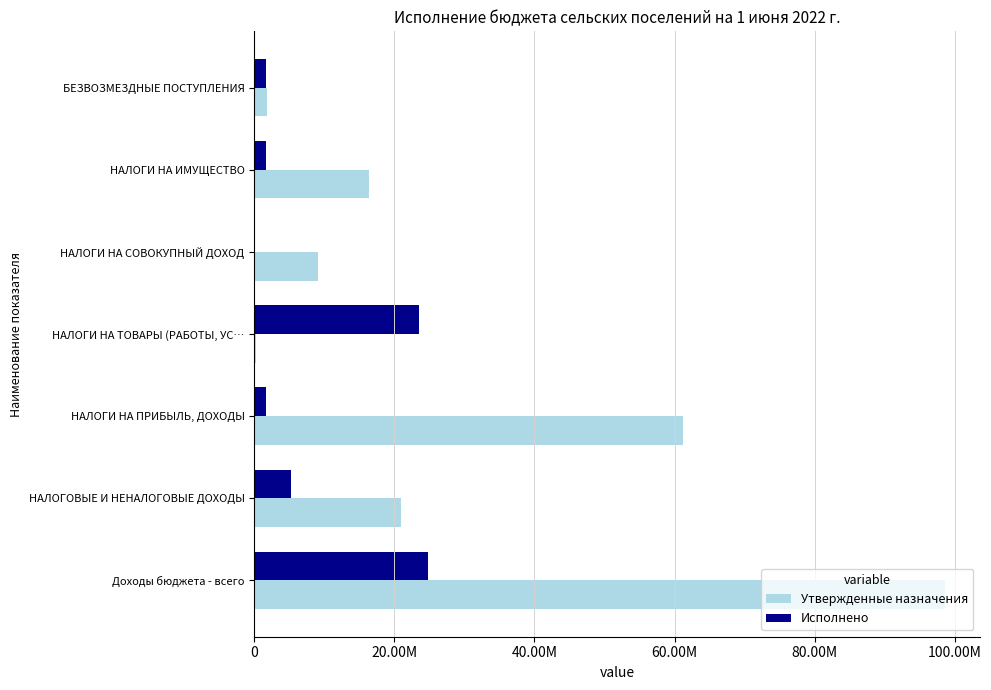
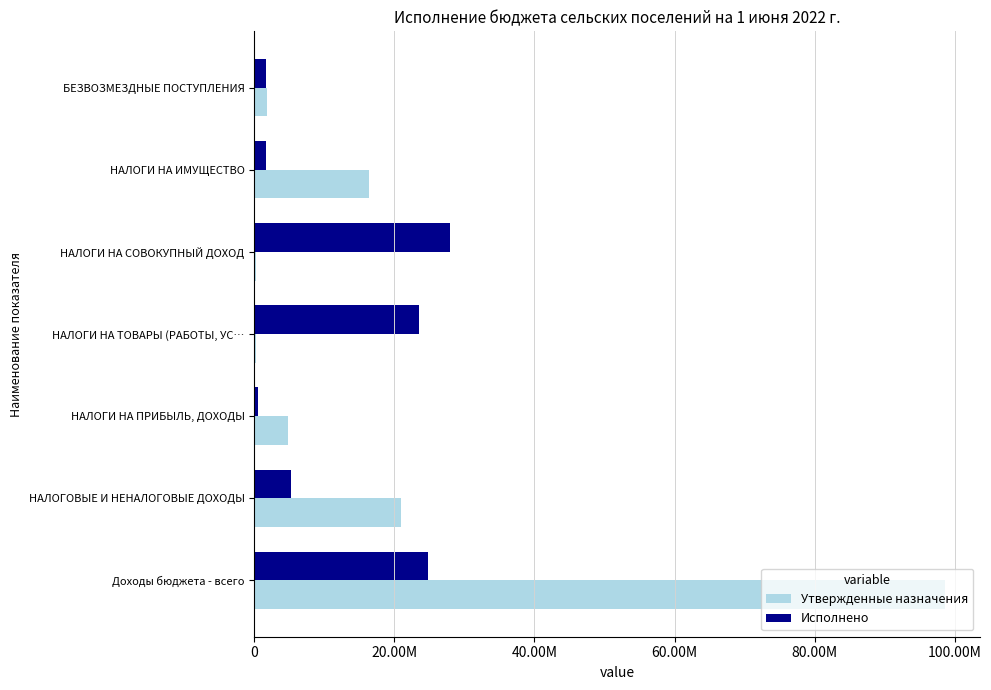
Исполнено, НАЛОГИ НА СОВОКУПНЫЙ ДОХОД: 0 -> 28000000
Утвержденные назначения, НАЛОГИ НА СОВОКУПНЫЙ ДОХОД: 9000000 -> 0
Исполнено, НАЛОГИ НА ПРИБЫЛЬ, ДОХОДЫ: 2000000 -> 1000000
Утвержденные назначения, НАЛОГИ НА ПРИБЫЛЬ, ДОХОДЫ: 61000000 -> 5000000
